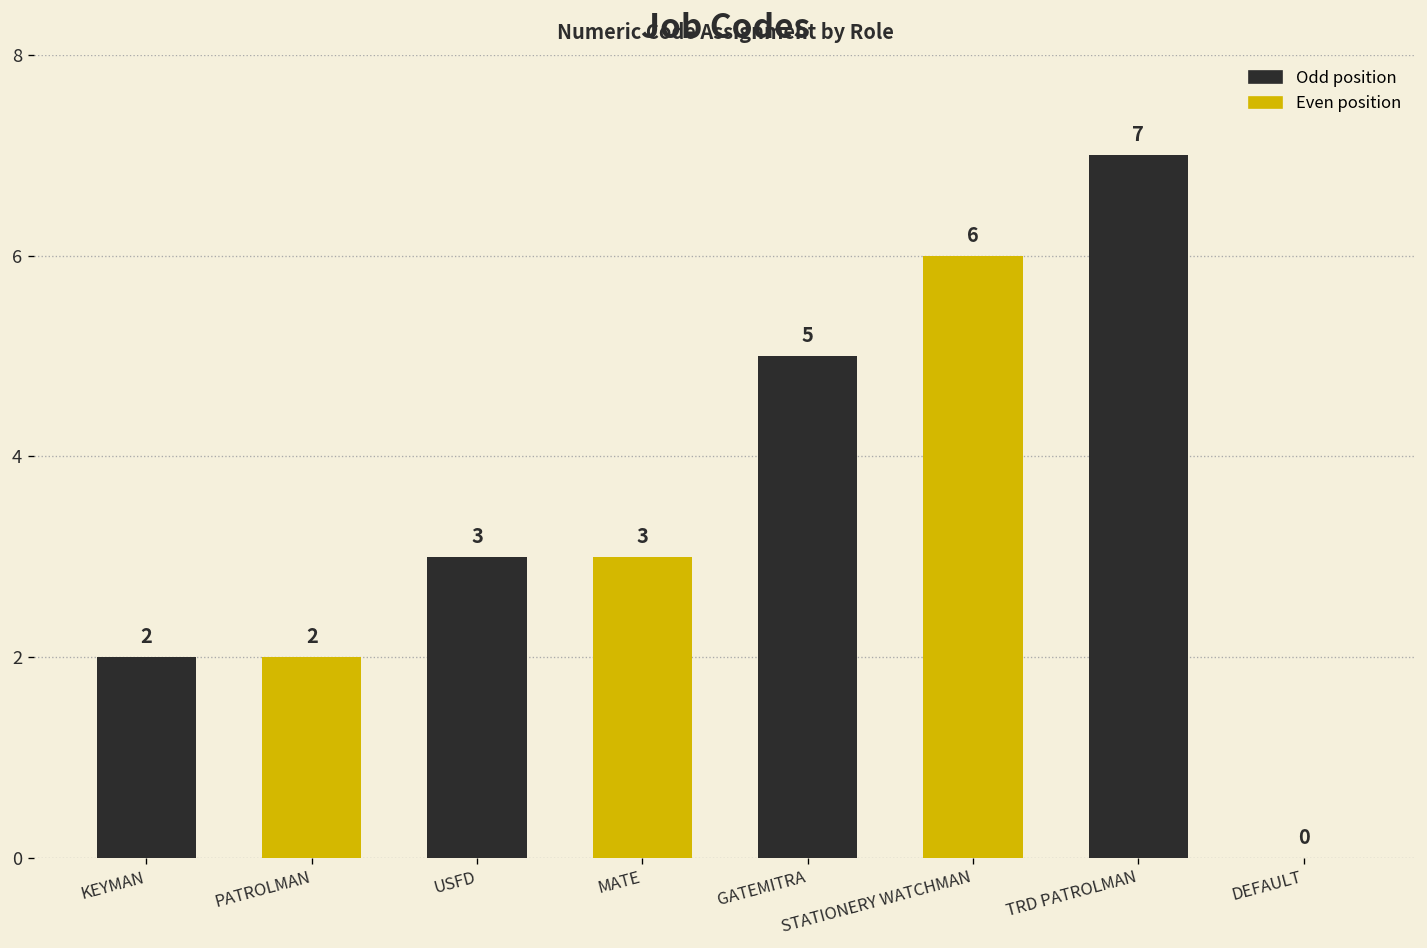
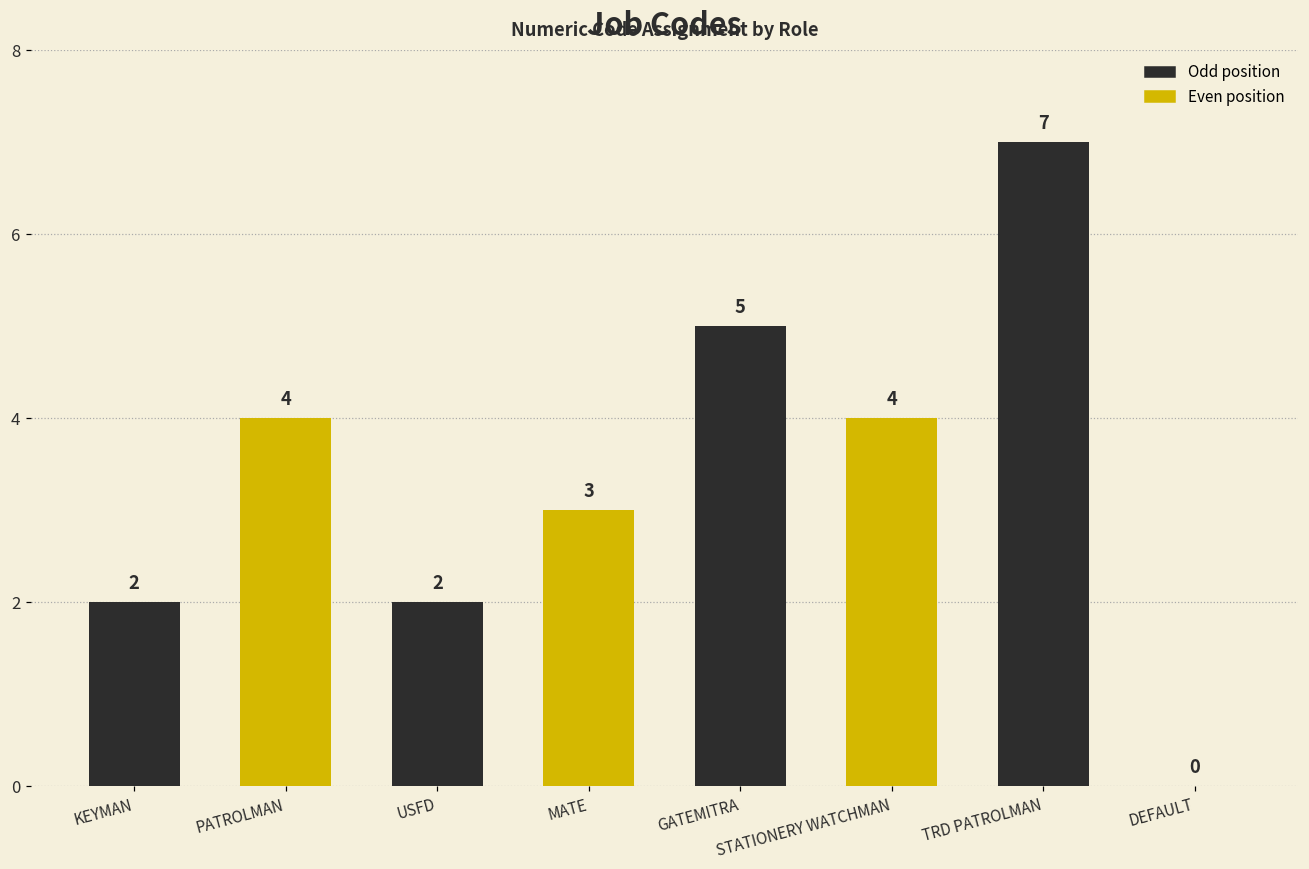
PATROLMAN: 2 -> 4
USFD: 3 -> 2
STATIONERY WATCHMAN: 6 -> 4
